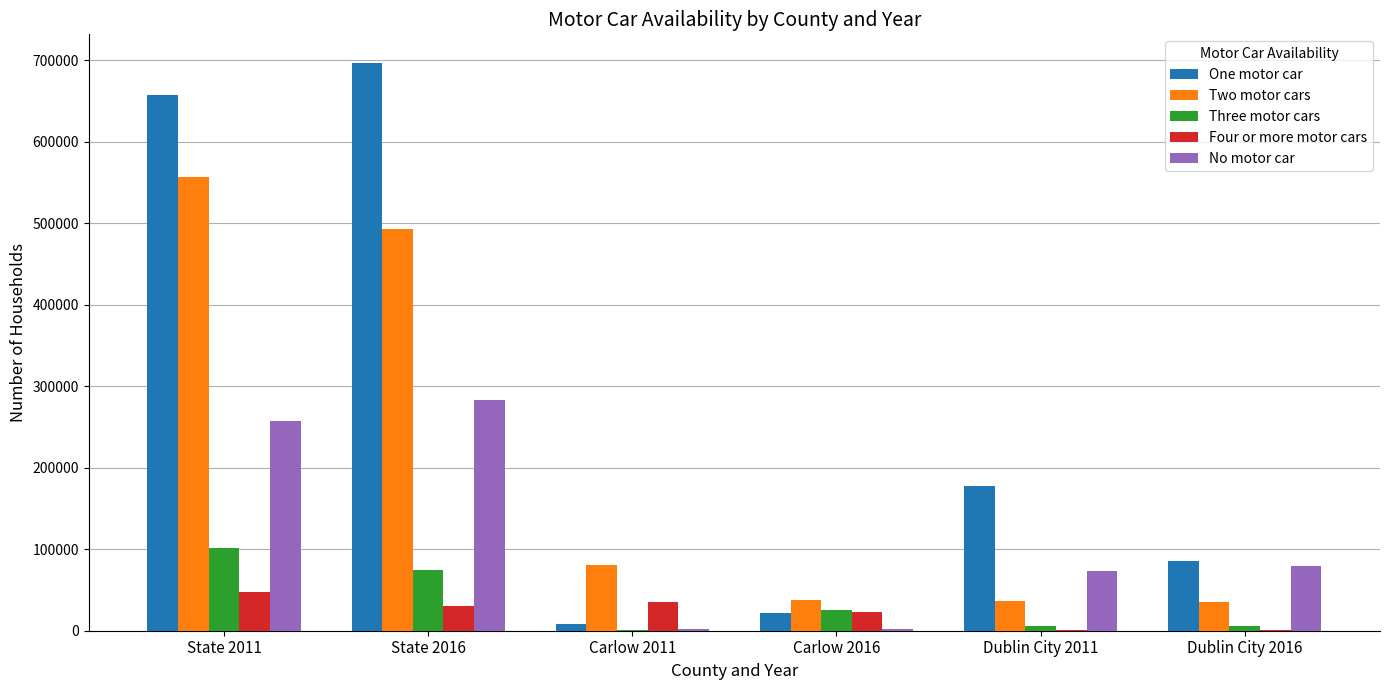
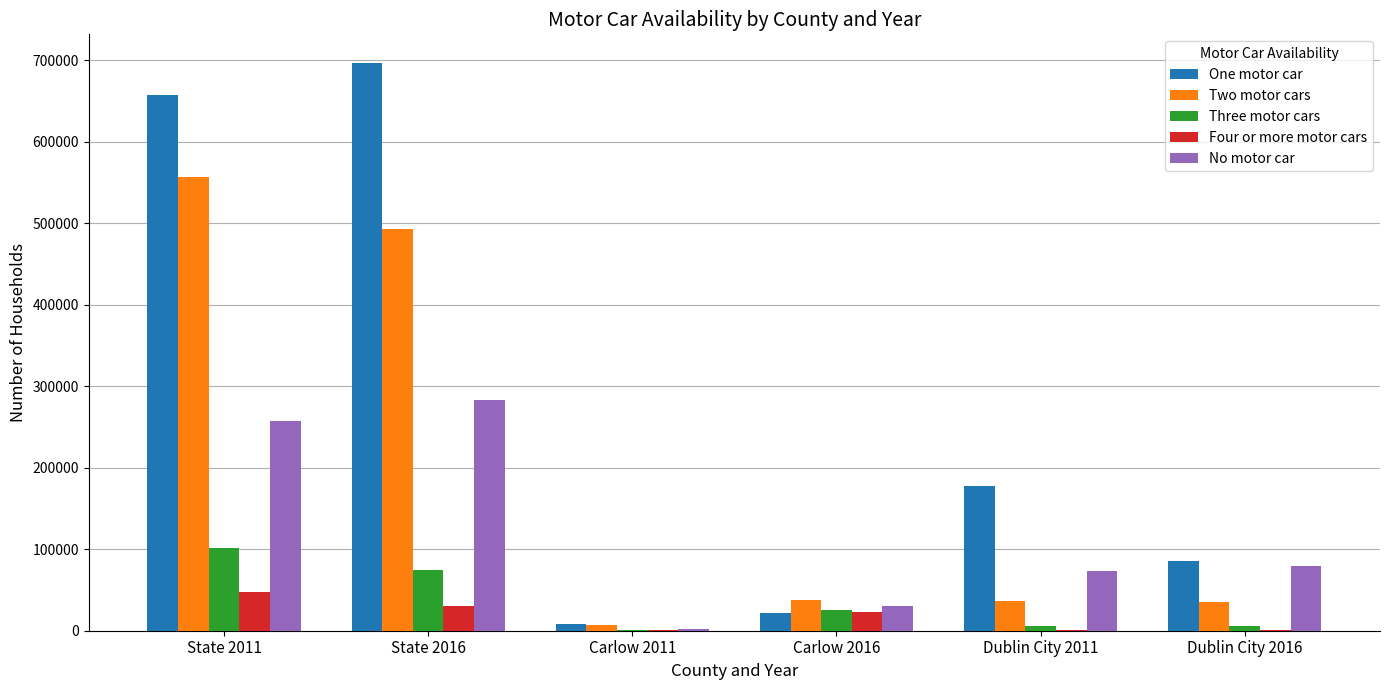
Two motor cars, Carlow 2011: 80000 -> 10000
Four or more motor cars, Carlow 2011: 40000 -> 0
No motor car, Carlow 2016: 0 -> 30000
